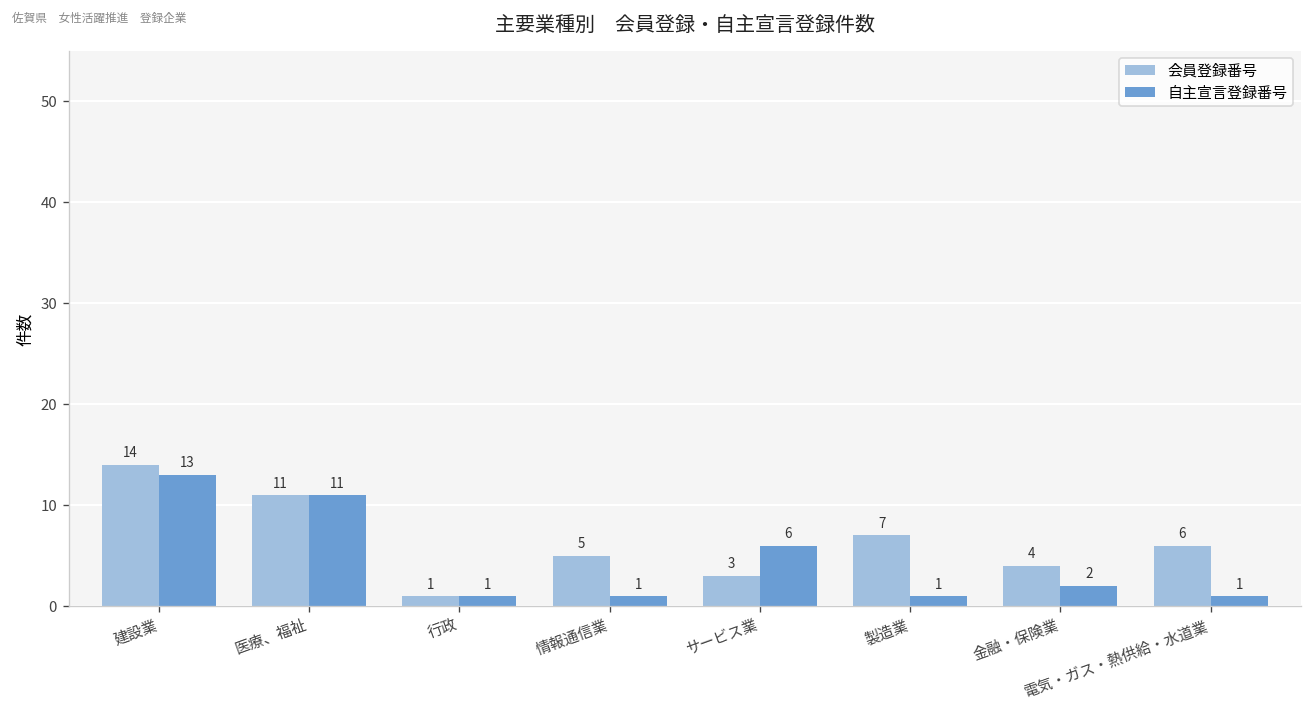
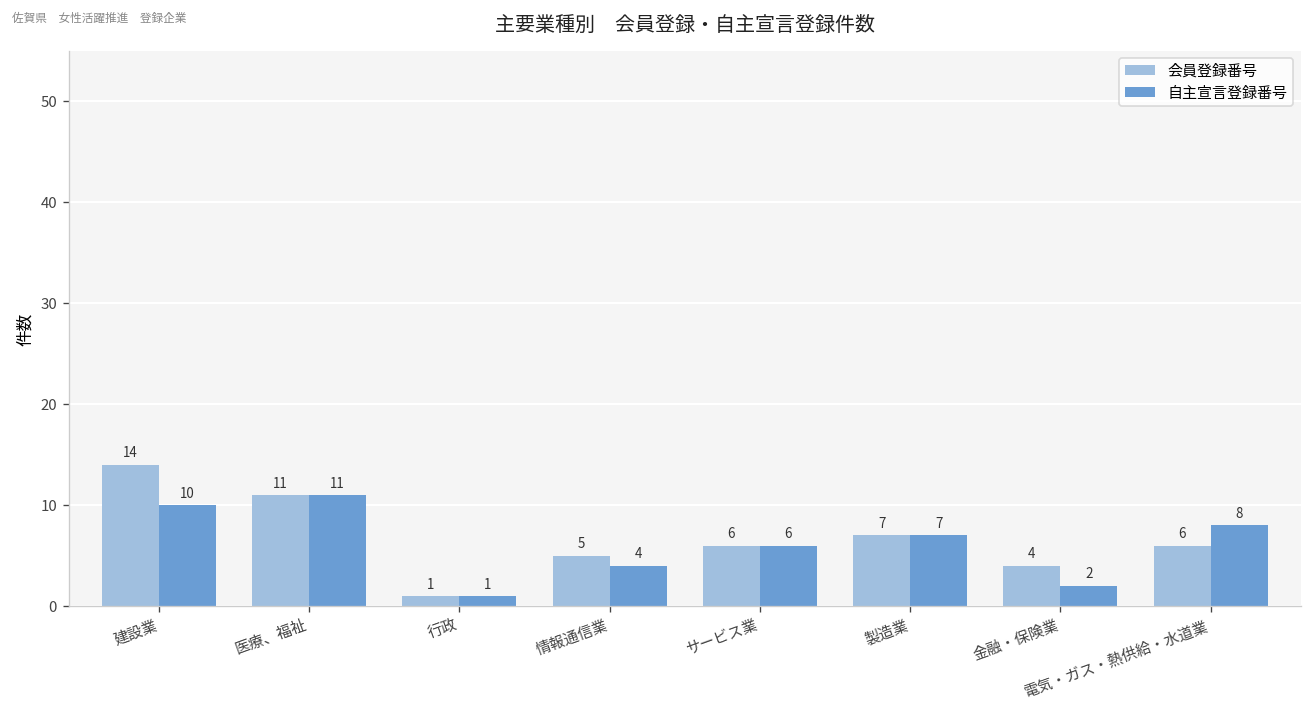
自主宣言登録番号, 建設業: 13 -> 10
自主宣言登録番号, 情報通信業: 1 -> 4
会員登録番号, サービス業: 3 -> 6
自主宣言登録番号, 製造業: 1 -> 7
自主宣言登録番号, 電気・ガス・熱供給・水道業: 1 -> 8
